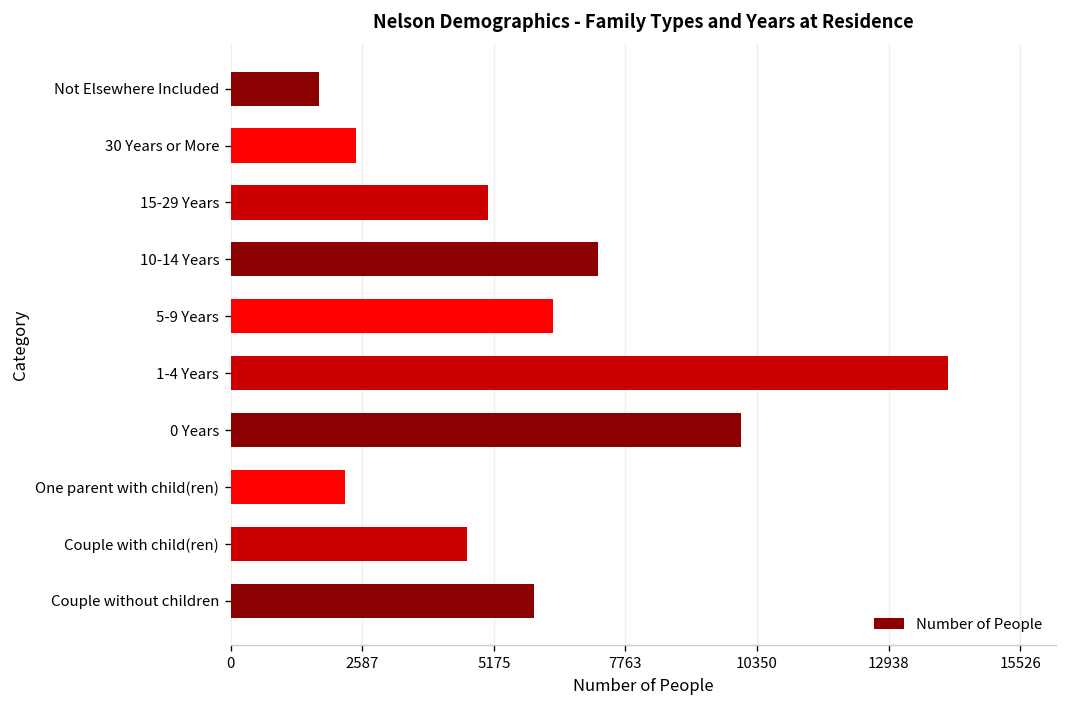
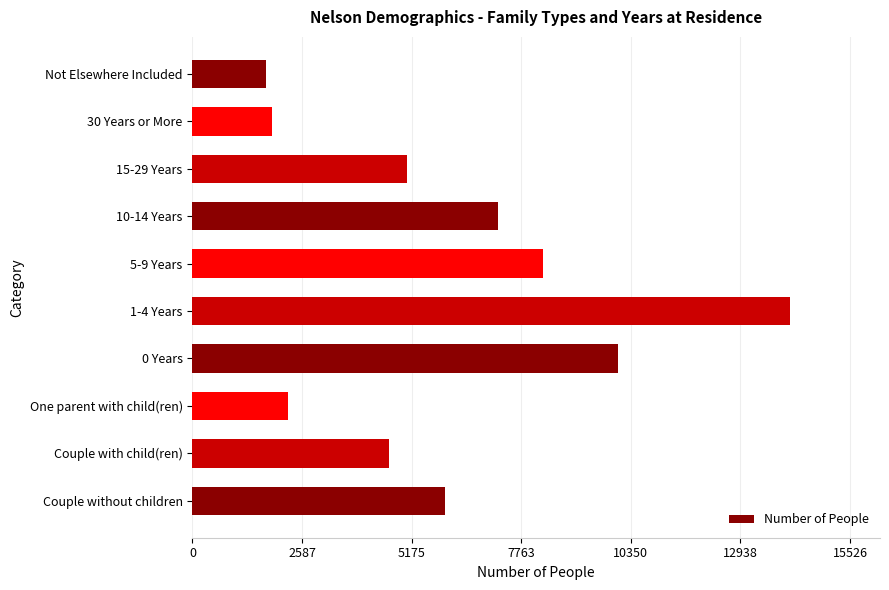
30 Years or More: 2500 -> 1900
5-9 Years: 6300 -> 8300
